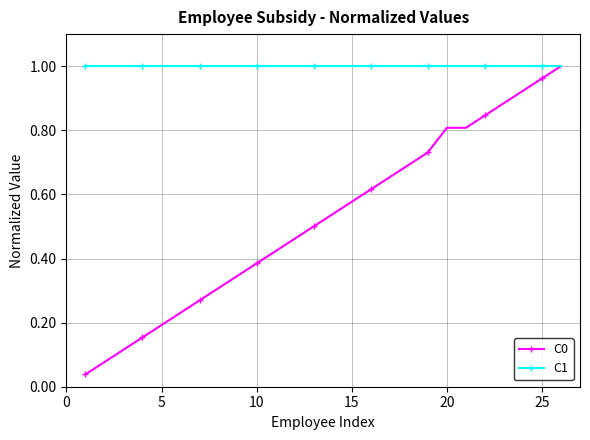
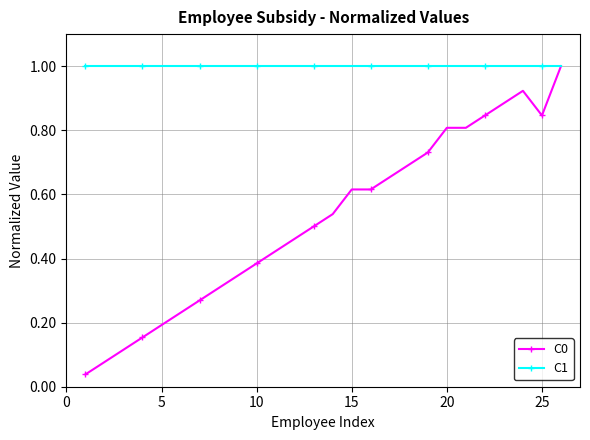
C0, 15: 0.58 -> 0.62
C0, 25: 0.96 -> 0.85
